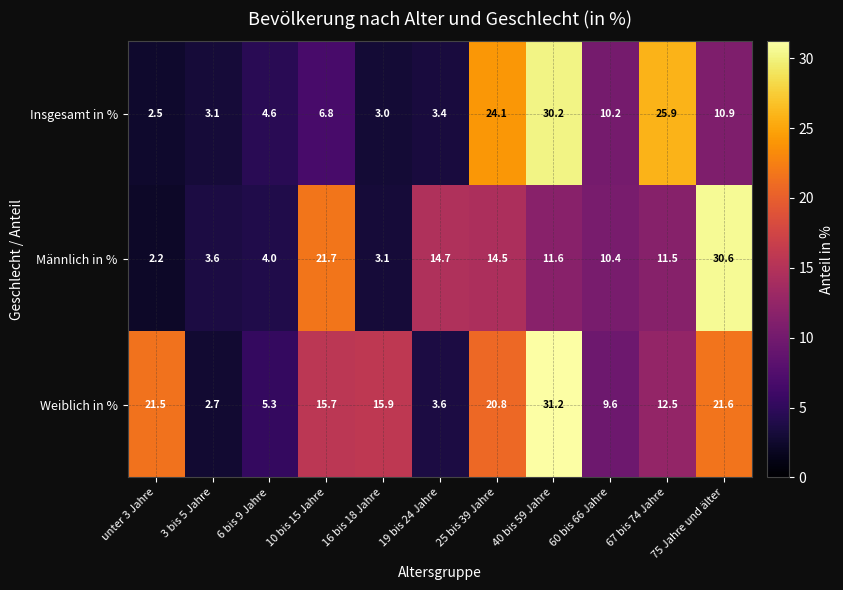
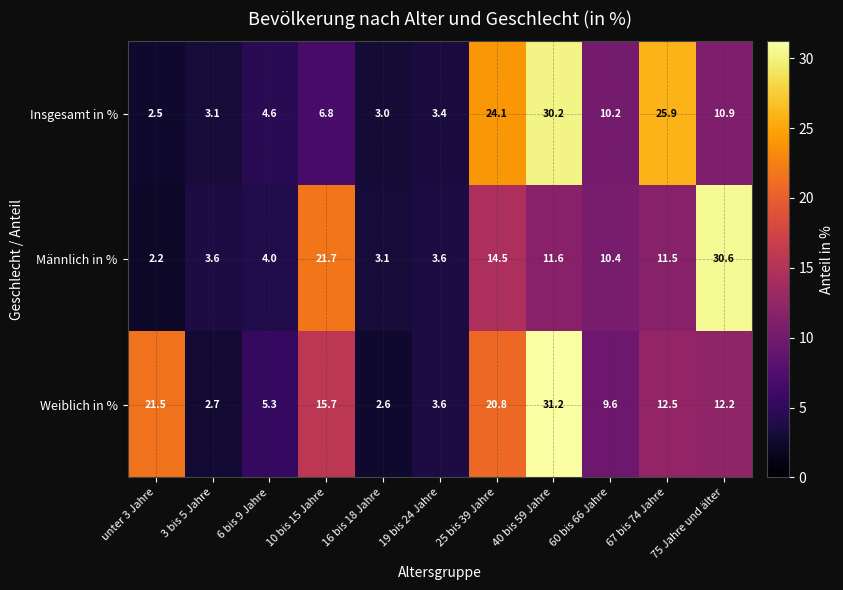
Männlich in %, 19 bis 24 Jahre: 14.7 -> 3.6
Weiblich in %, 16 bis 18 Jahre: 15.9 -> 2.6
Weiblich in %, 75 Jahre und älter: 21.6 -> 12.2
